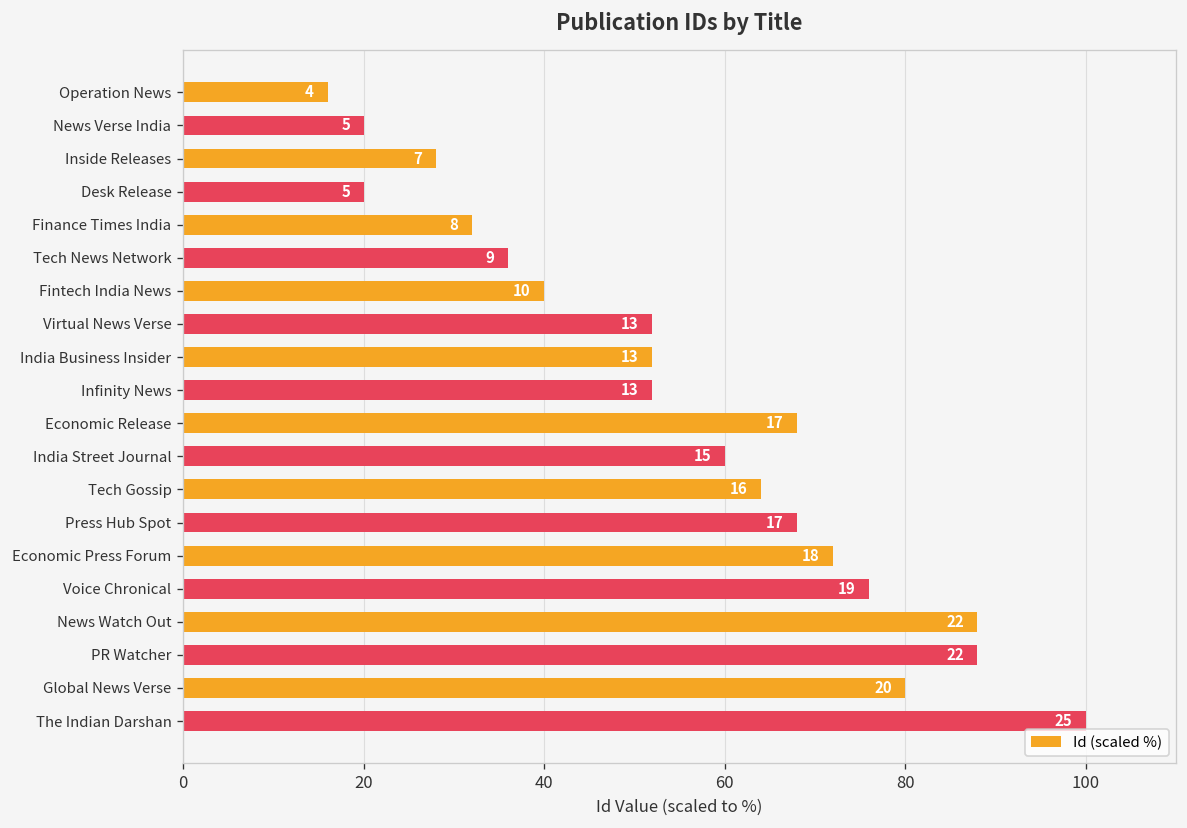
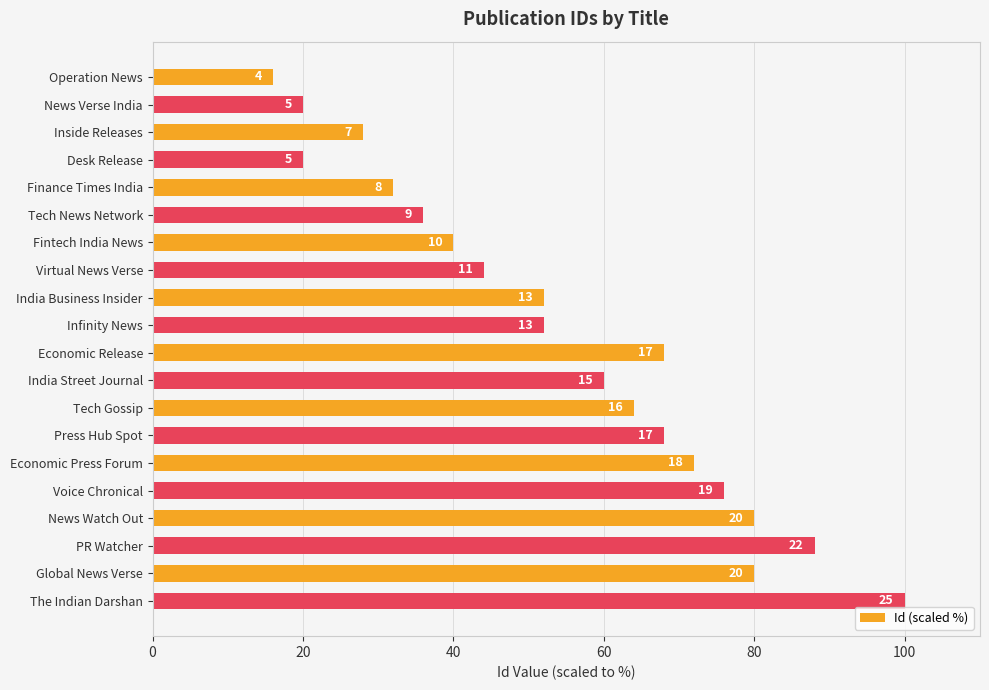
Virtual News Verse: 13 -> 11
News Watch Out: 22 -> 20
